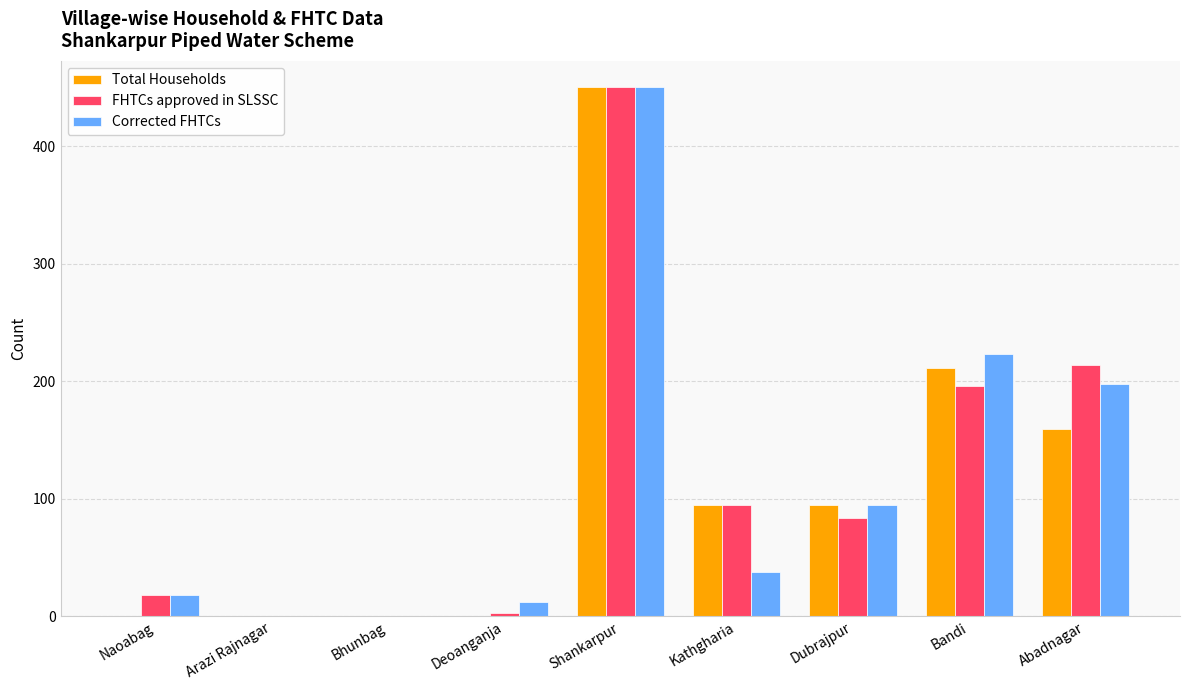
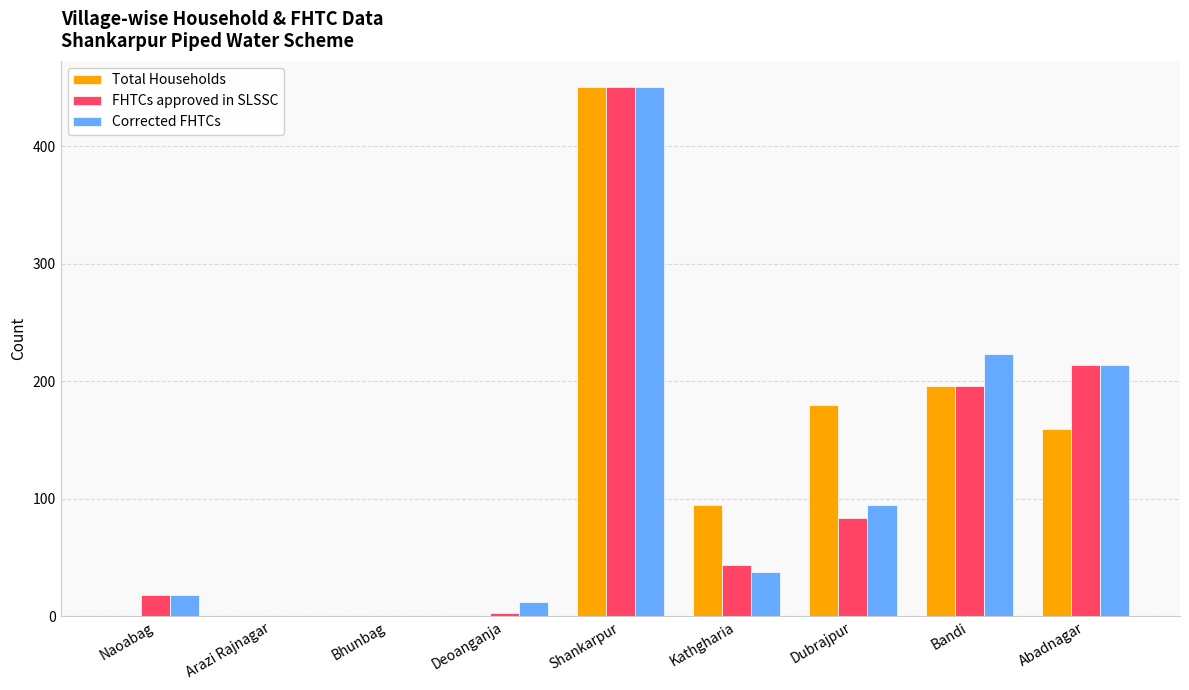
FHTCs approved in SLSSC, Kathgharia: 95 -> 44
Total Households, Dubrajpur: 95 -> 180
Total Households, Bandi: 211 -> 196
Corrected FHTCs, Abadnagar: 198 -> 214
